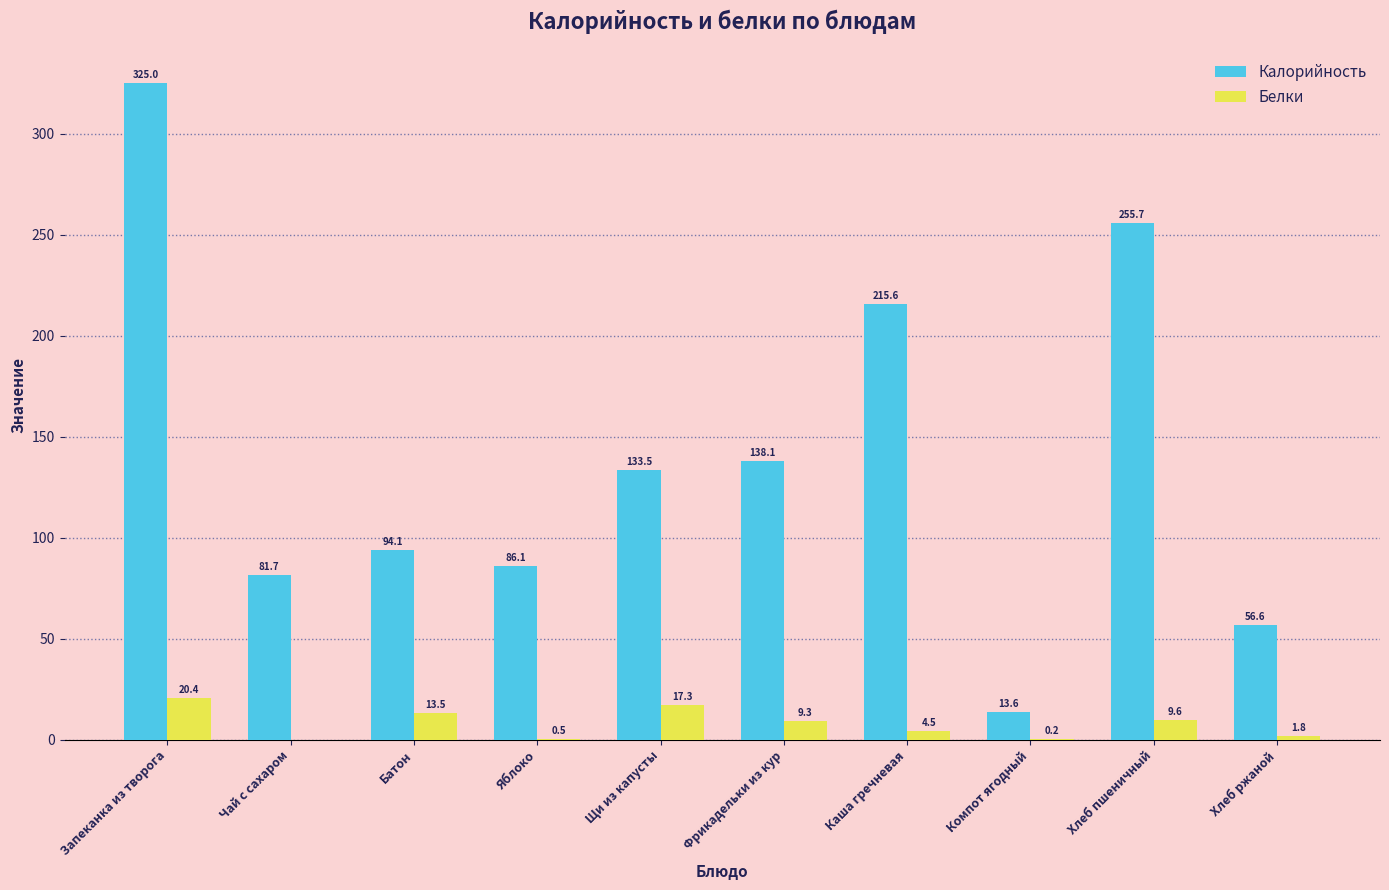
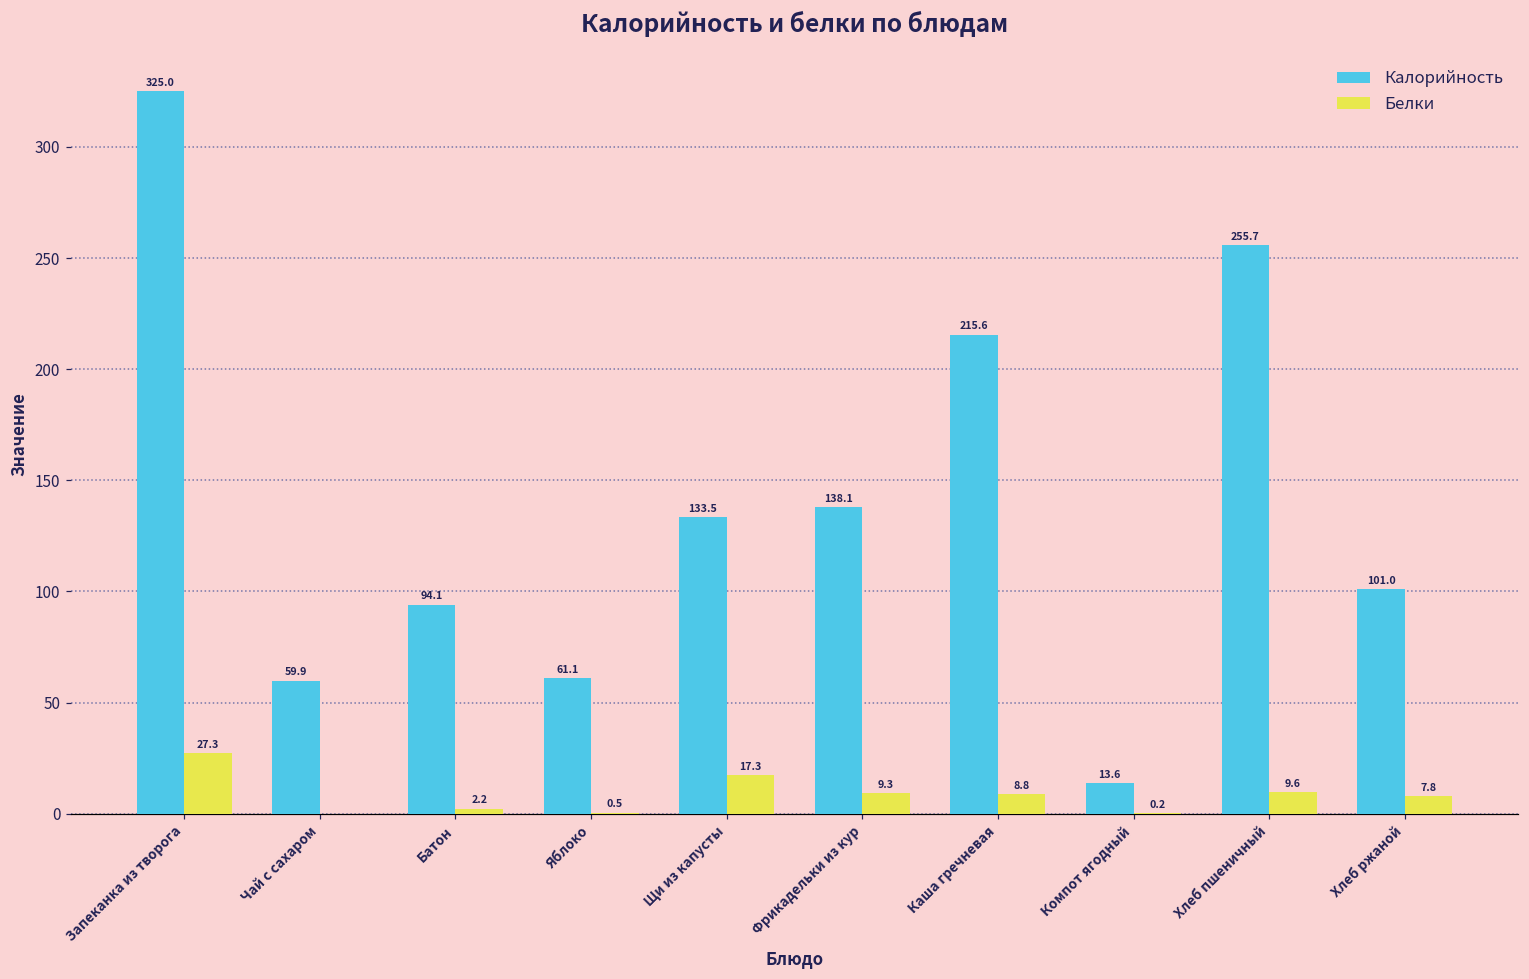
Белки, Запеканка из творога: 20.4 -> 27.3
Калорийность, Чай с сахаром: 81.7 -> 59.9
Белки, Батон: 13.5 -> 2.2
Калорийность, Яблоко: 86.1 -> 61.1
Белки, Каша гречневая: 4.5 -> 8.8
Калорийность, Хлеб ржаной: 56.6 -> 101.0
Белки, Хлеб ржаной: 1.8 -> 7.8
